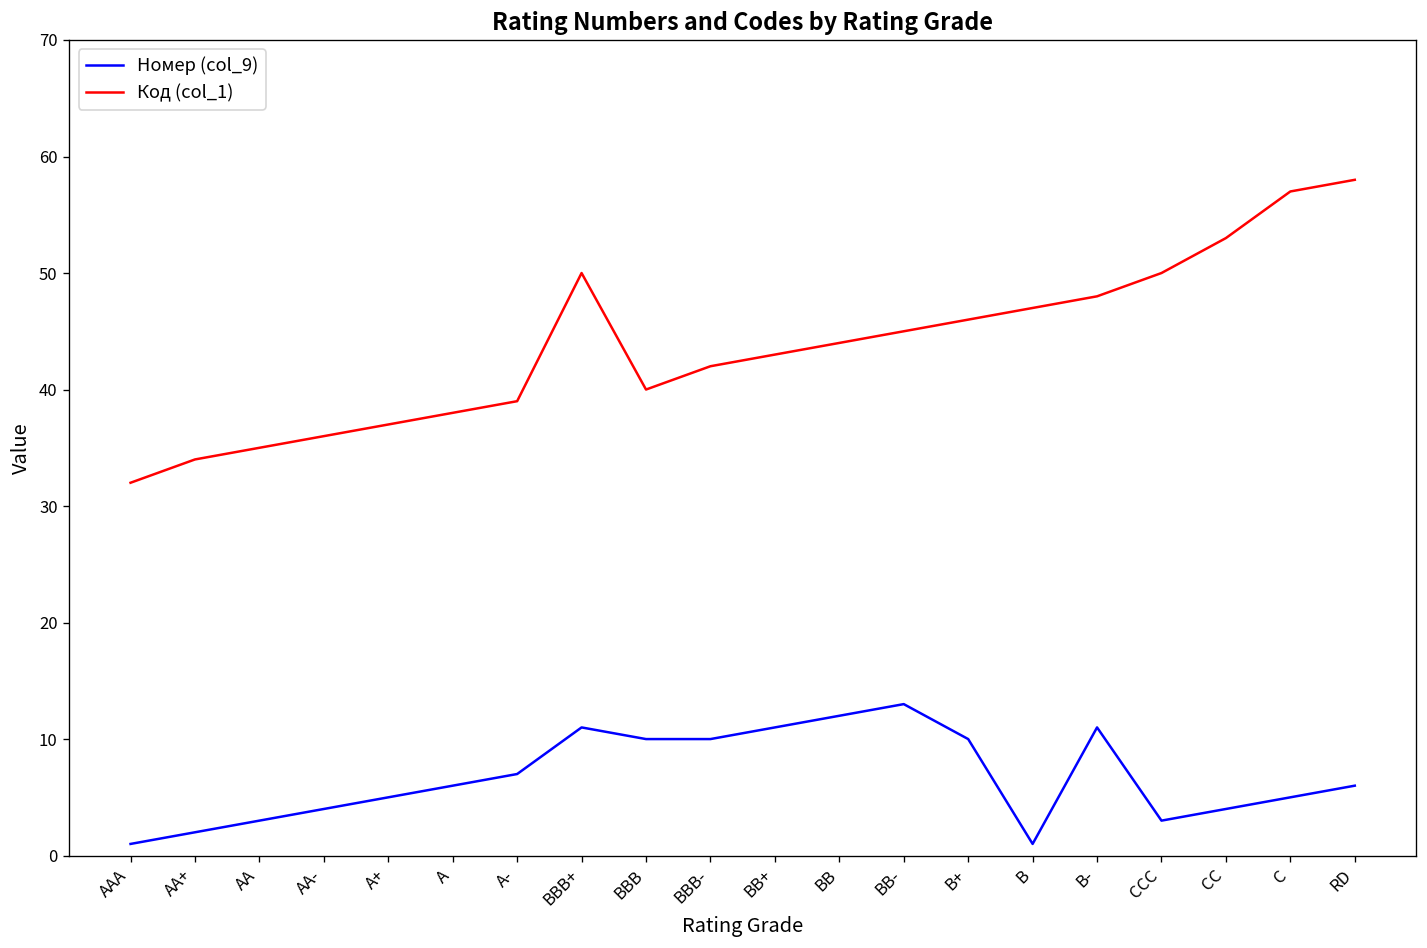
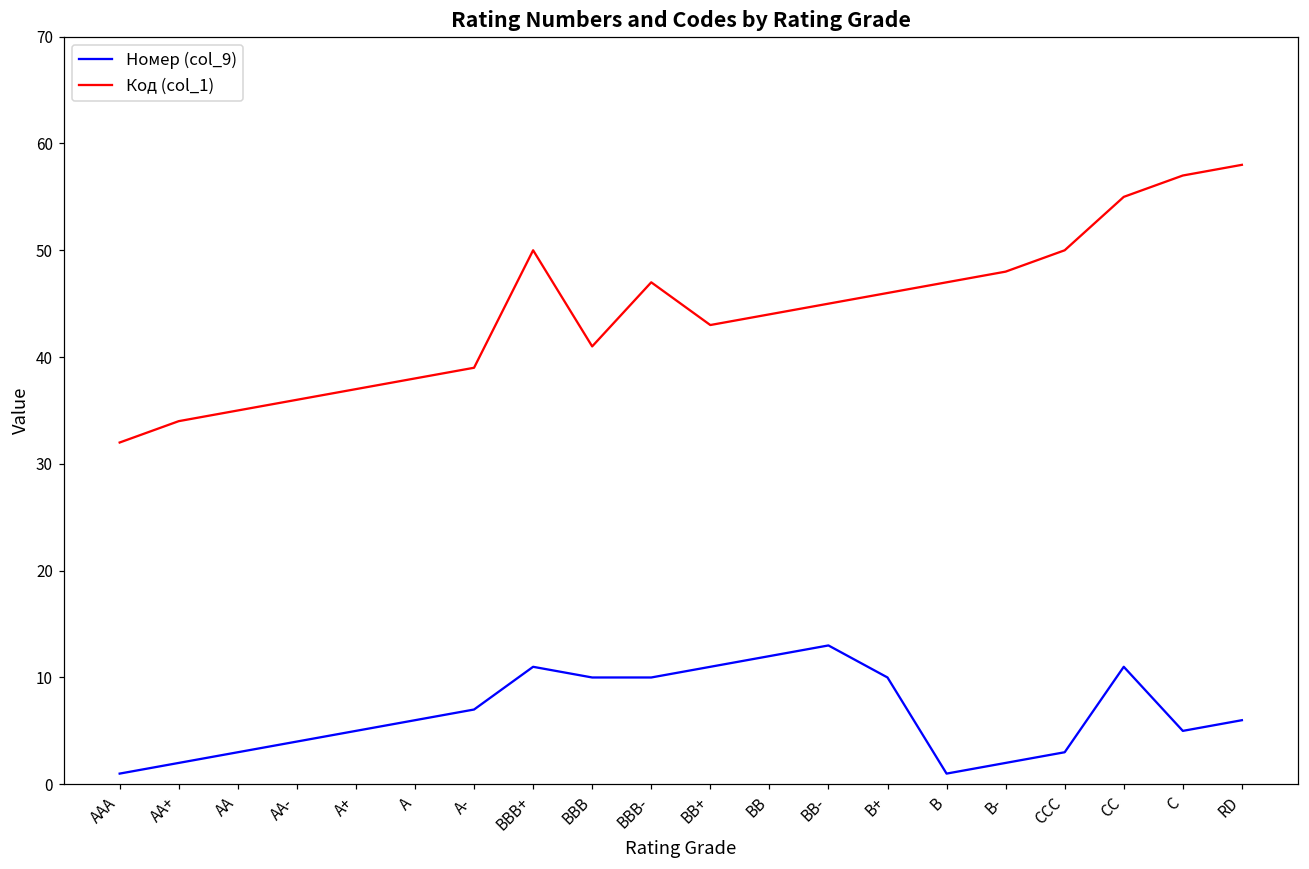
Код (col_1), BBB: 40 -> 41
Код (col_1), BBB-: 42 -> 47
Номер (col_9), B-: 11 -> 2
Номер (col_9), CC: 4 -> 11
Код (col_1), CC: 53 -> 55
